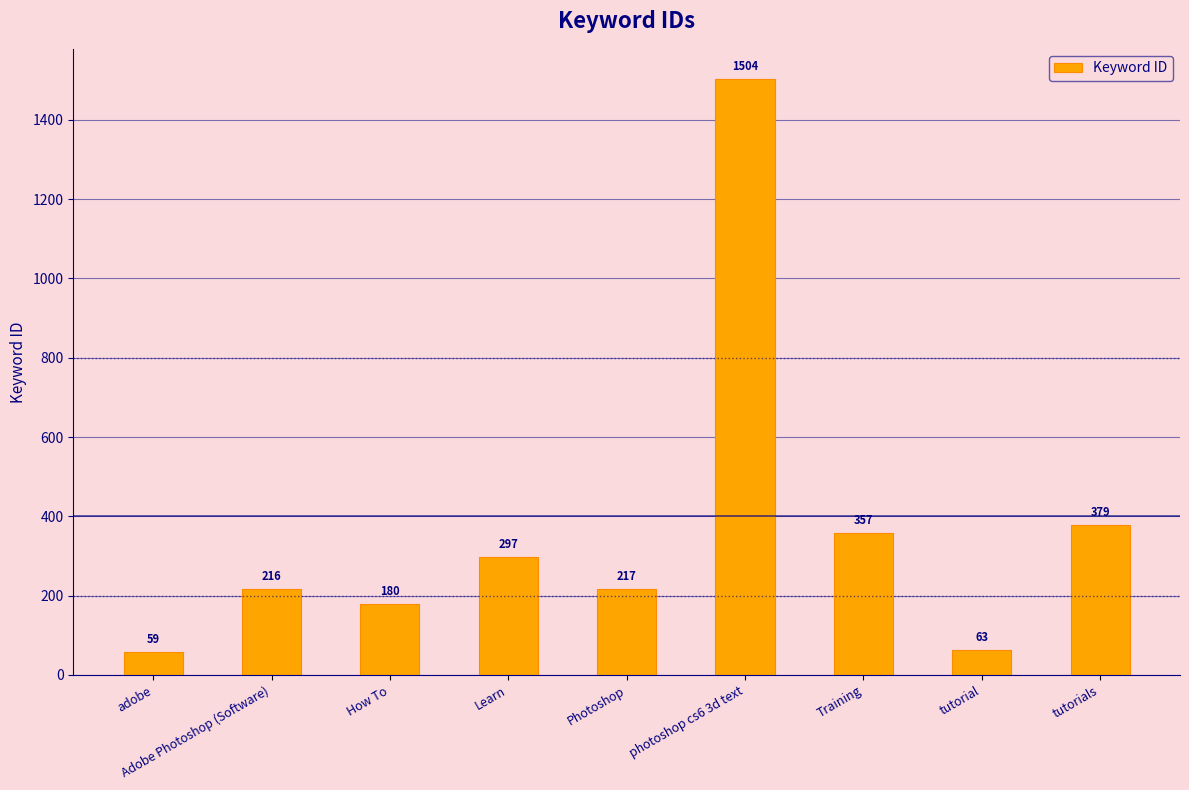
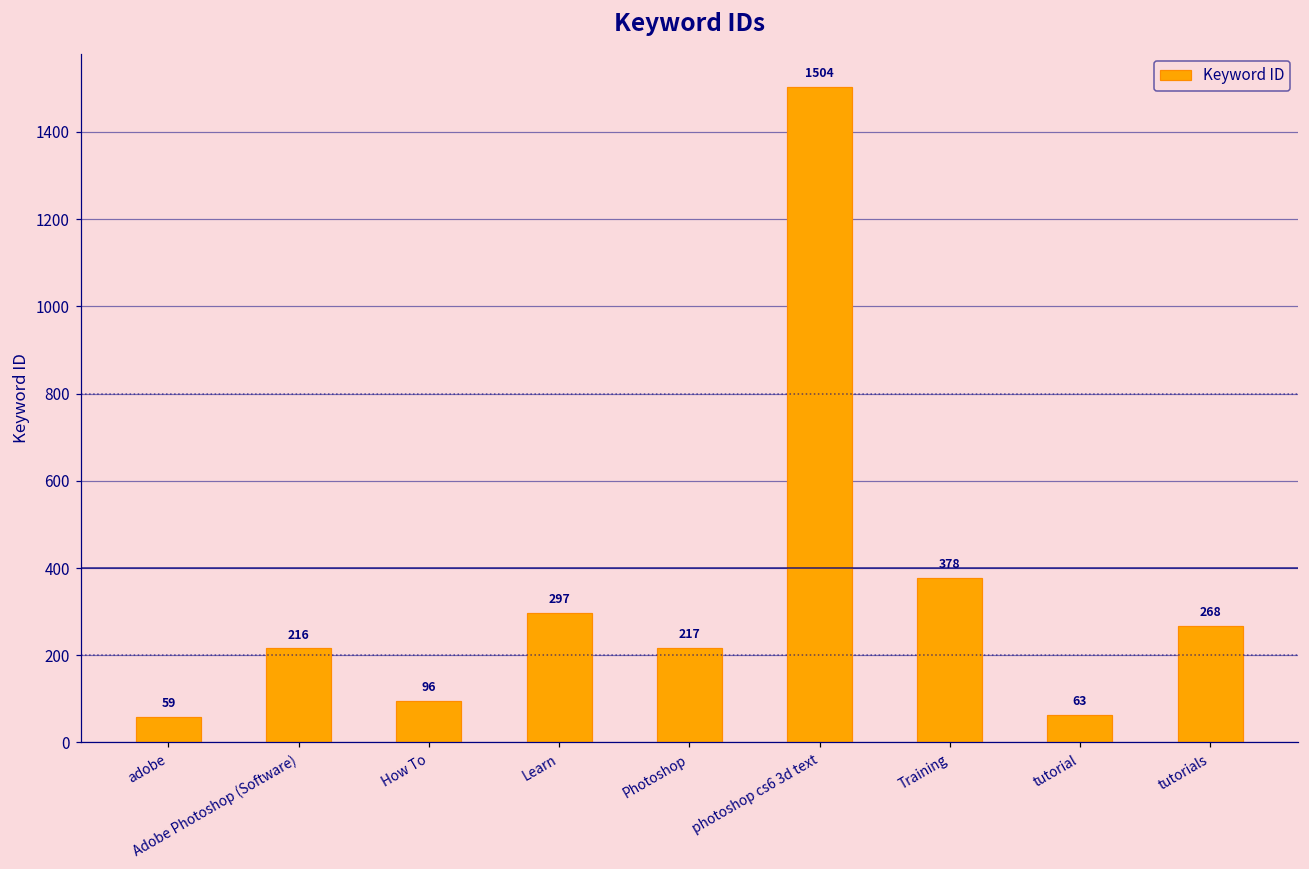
How To: 180 -> 96
Training: 357 -> 378
tutorials: 379 -> 268
